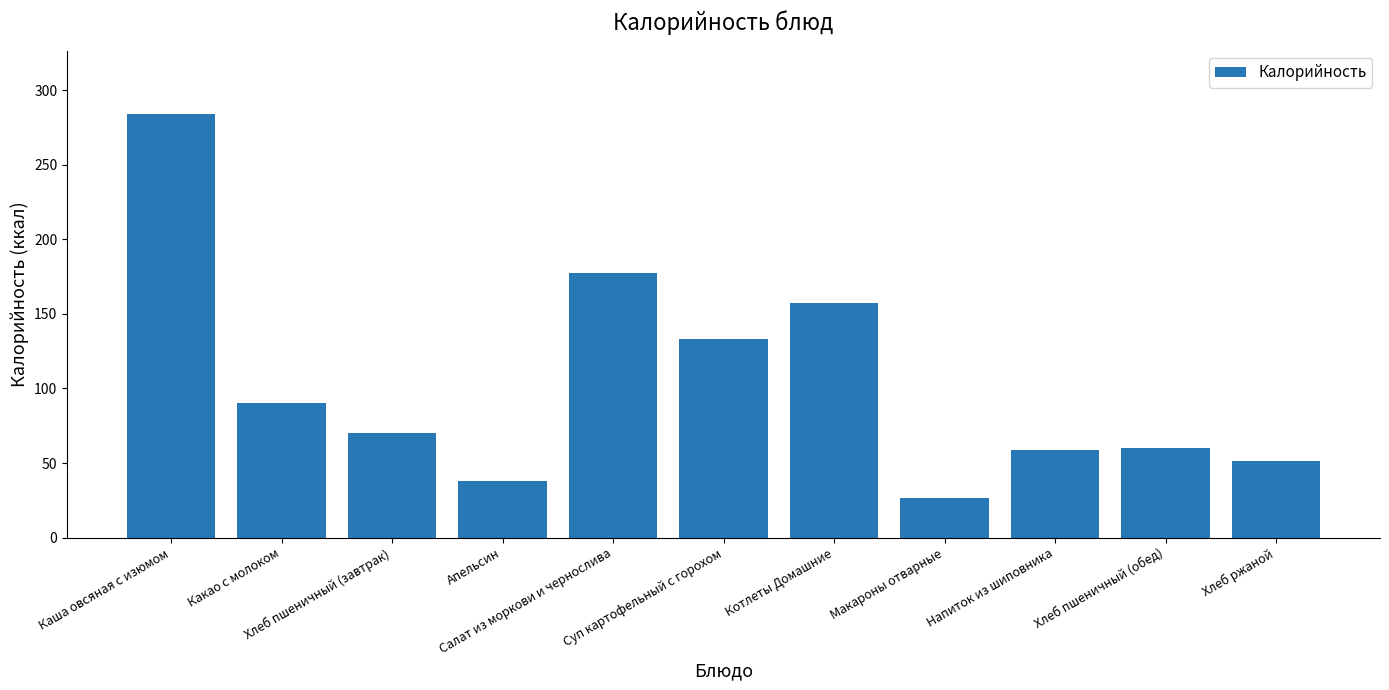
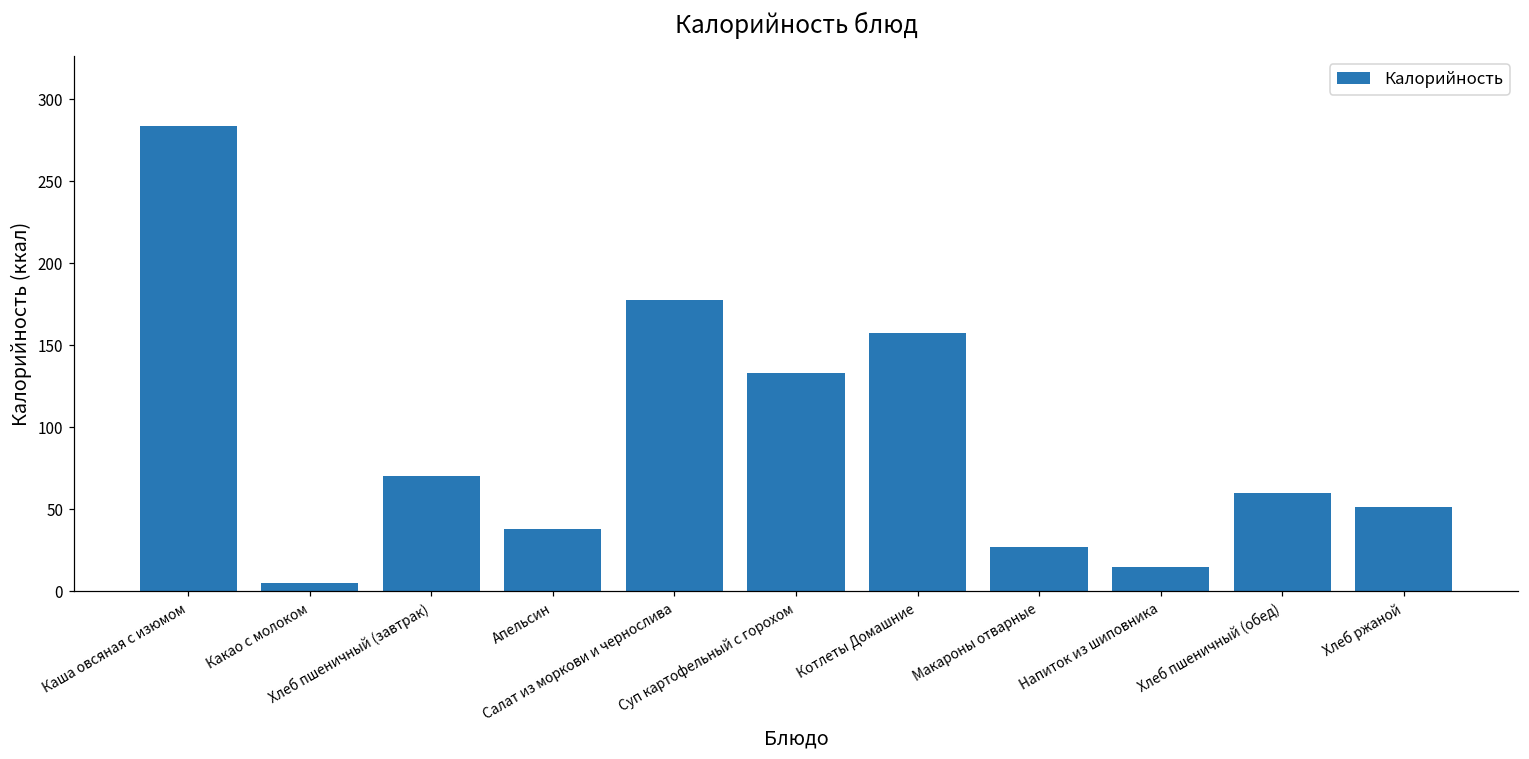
Какао с молоком: 90 -> 5
Напиток из шиповника: 59 -> 15
